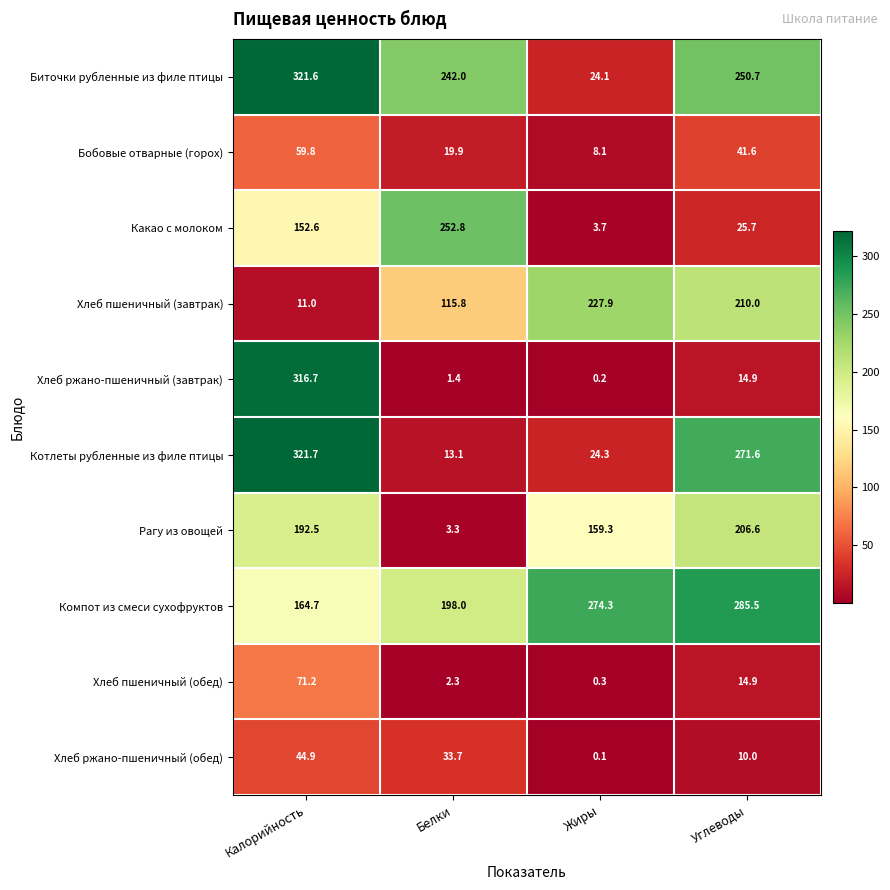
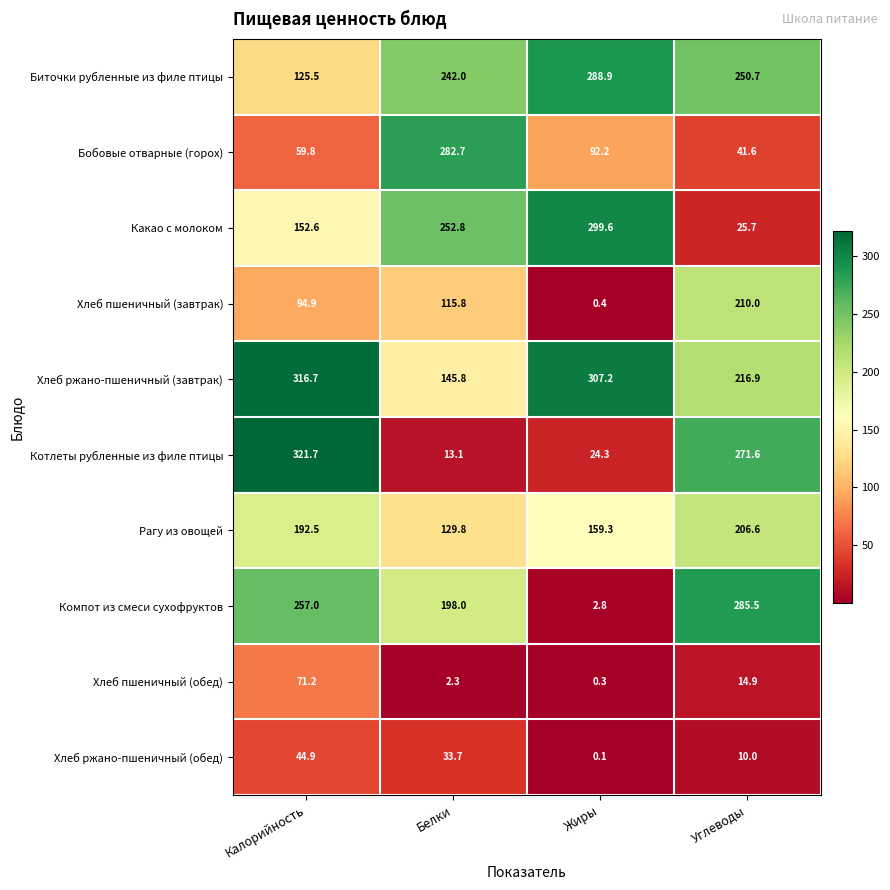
Биточки рубленные из филе птицы, Калорийность: 321.6 -> 125.5
Биточки рубленные из филе птицы, Жиры: 24.1 -> 288.9
Бобовые отварные (горох), Белки: 19.9 -> 282.7
Бобовые отварные (горох), Жиры: 8.1 -> 92.2
Какао с молоком, Жиры: 3.7 -> 299.6
Хлеб пшеничный (завтрак), Калорийность: 11.0 -> 94.9
Хлеб пшеничный (завтрак), Жиры: 227.9 -> 0.4
Хлеб ржано-пшеничный (завтрак), Белки: 1.4 -> 145.8
Хлеб ржано-пшеничный (завтрак), Жиры: 0.2 -> 307.2
Хлеб ржано-пшеничный (завтрак), Углеводы: 14.9 -> 216.9
Рагу из овощей, Белки: 3.3 -> 129.8
Компот из смеси сухофруктов, Калорийность: 164.7 -> 257.0
Компот из смеси сухофруктов, Жиры: 274.3 -> 2.8
